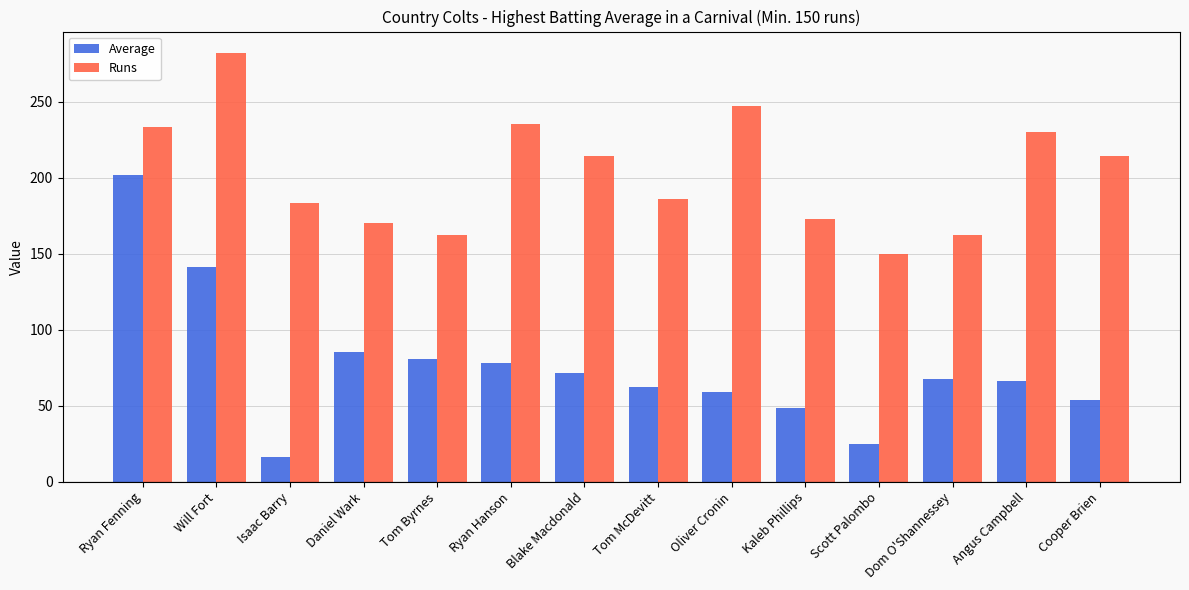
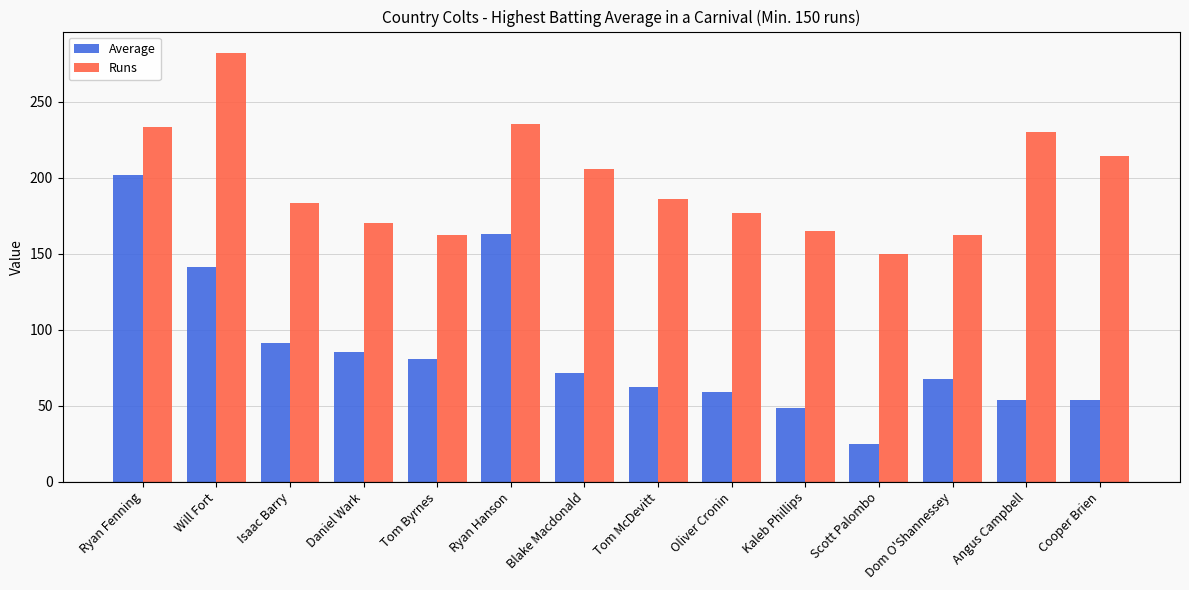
Average, Isaac Barry: 16 -> 92
Average, Ryan Hanson: 78 -> 163
Runs, Blake Macdonald: 214 -> 206
Runs, Oliver Cronin: 247 -> 177
Runs, Kaleb Phillips: 173 -> 165
Average, Angus Campbell: 67 -> 54
